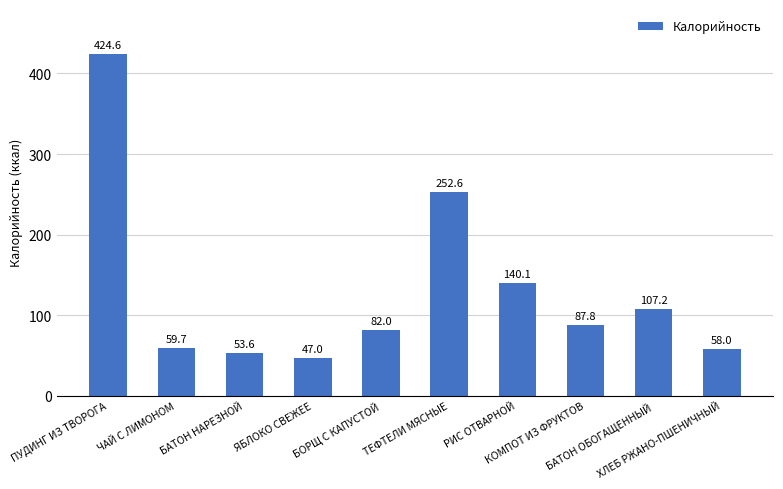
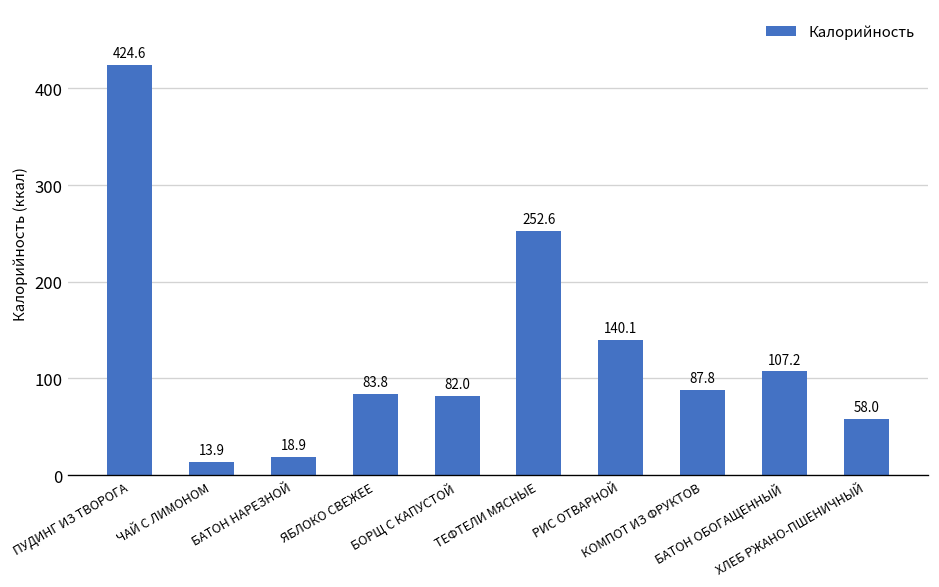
ЧАЙ С ЛИМОНОМ: 59.7 -> 13.9
БАТОН НАРЕЗНОЙ: 53.6 -> 18.9
ЯБЛОКО СВЕЖЕЕ: 47.0 -> 83.8
